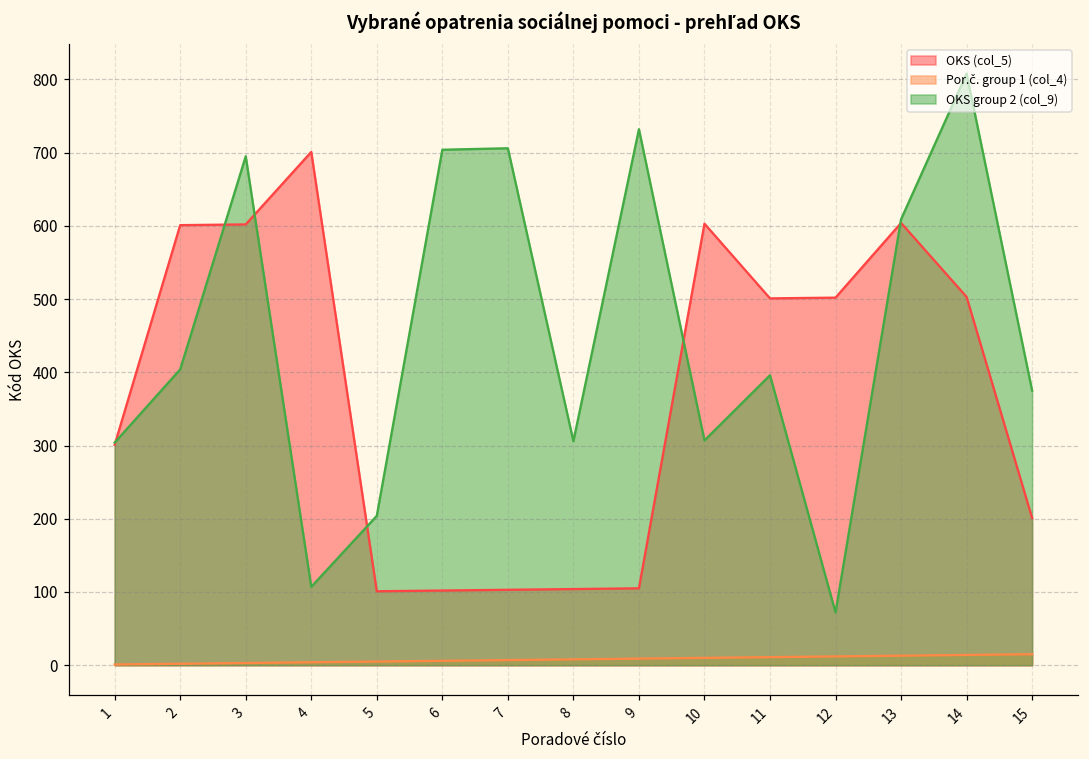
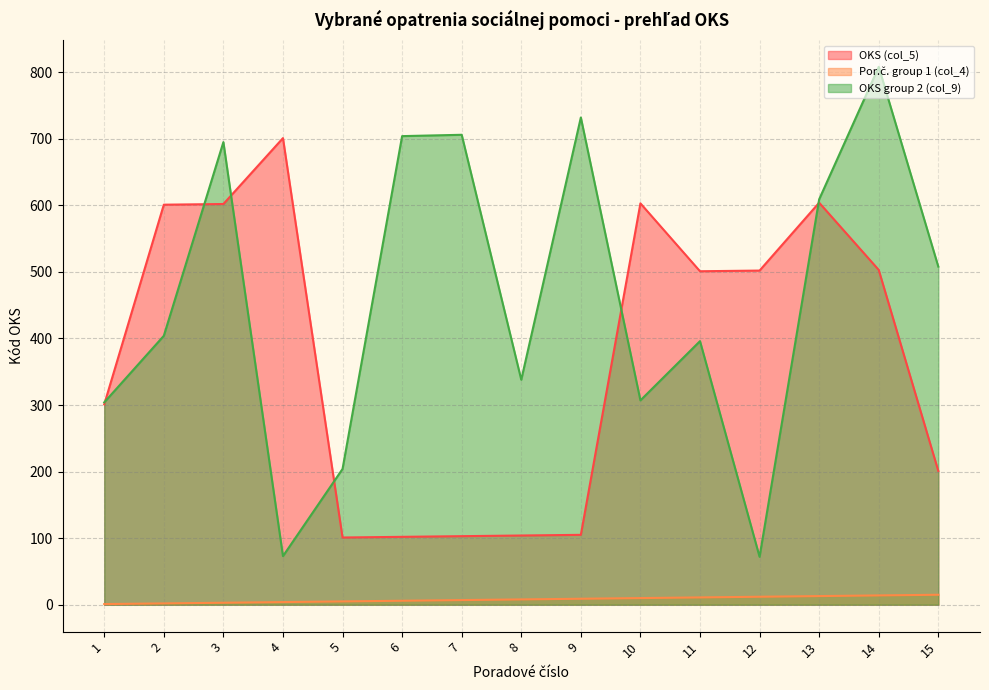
OKS group 2 (col_9), 4: 110 -> 70
OKS group 2 (col_9), 8: 310 -> 340
OKS group 2 (col_9), 15: 380 -> 510
